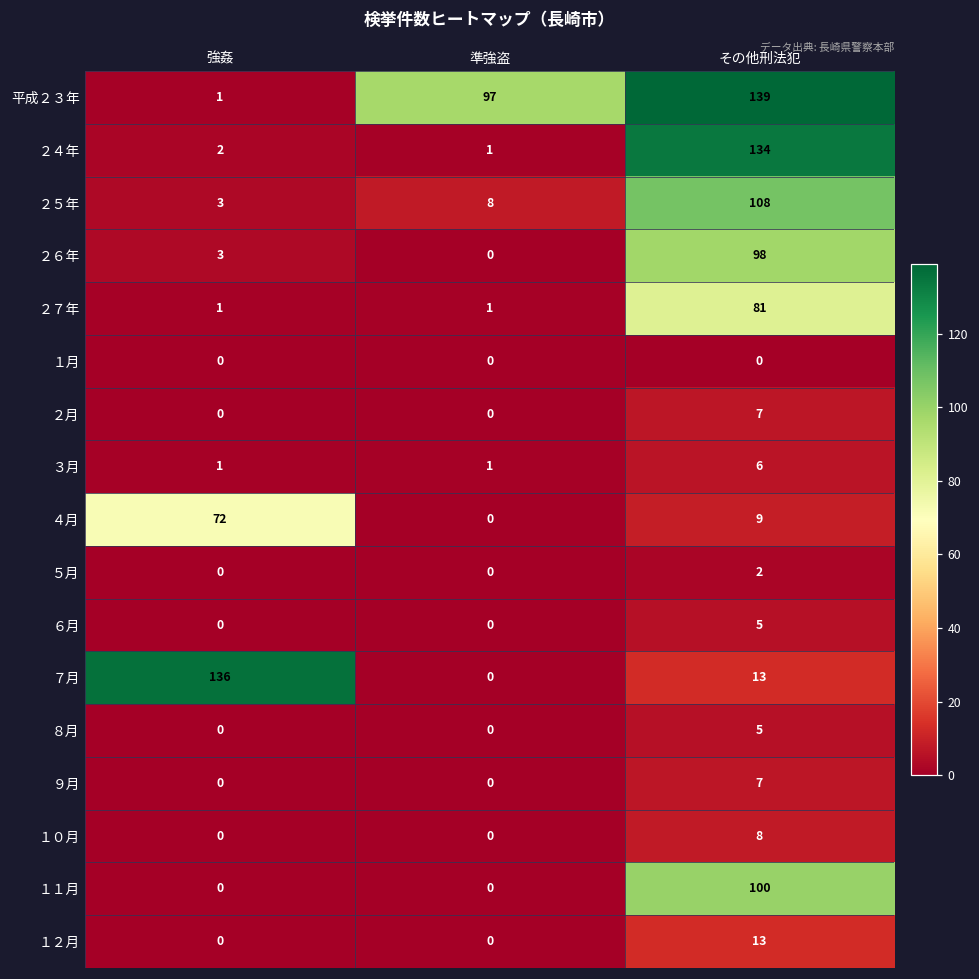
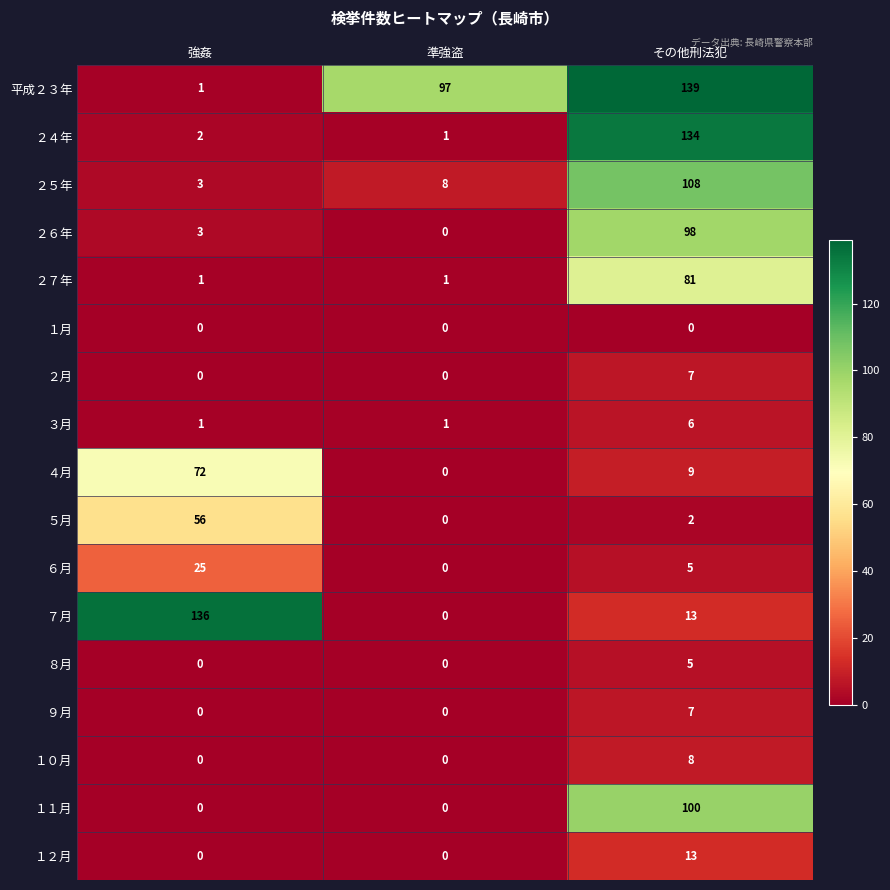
５月, 強姦: 0 -> 56
６月, 強姦: 0 -> 25
